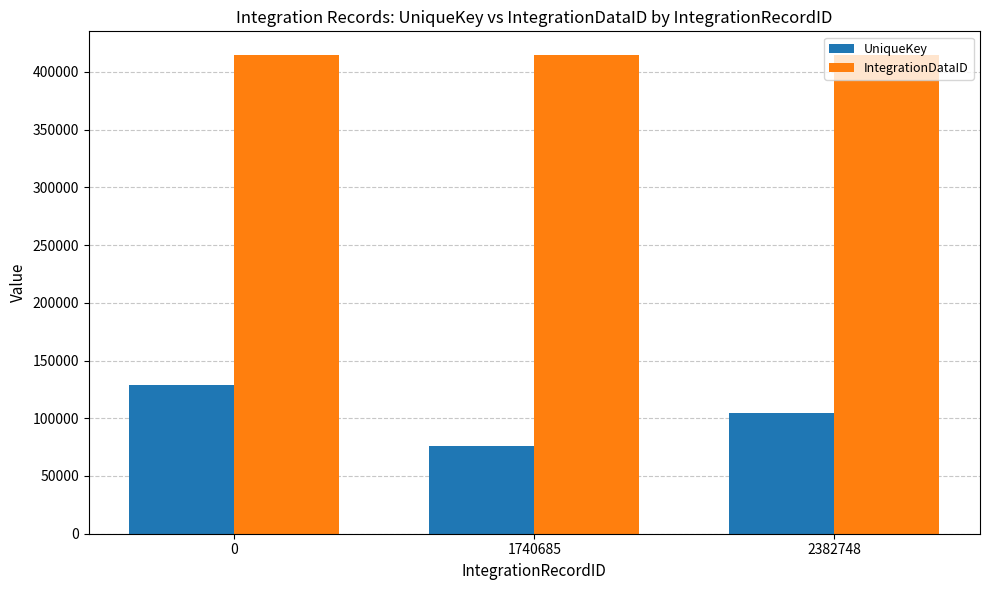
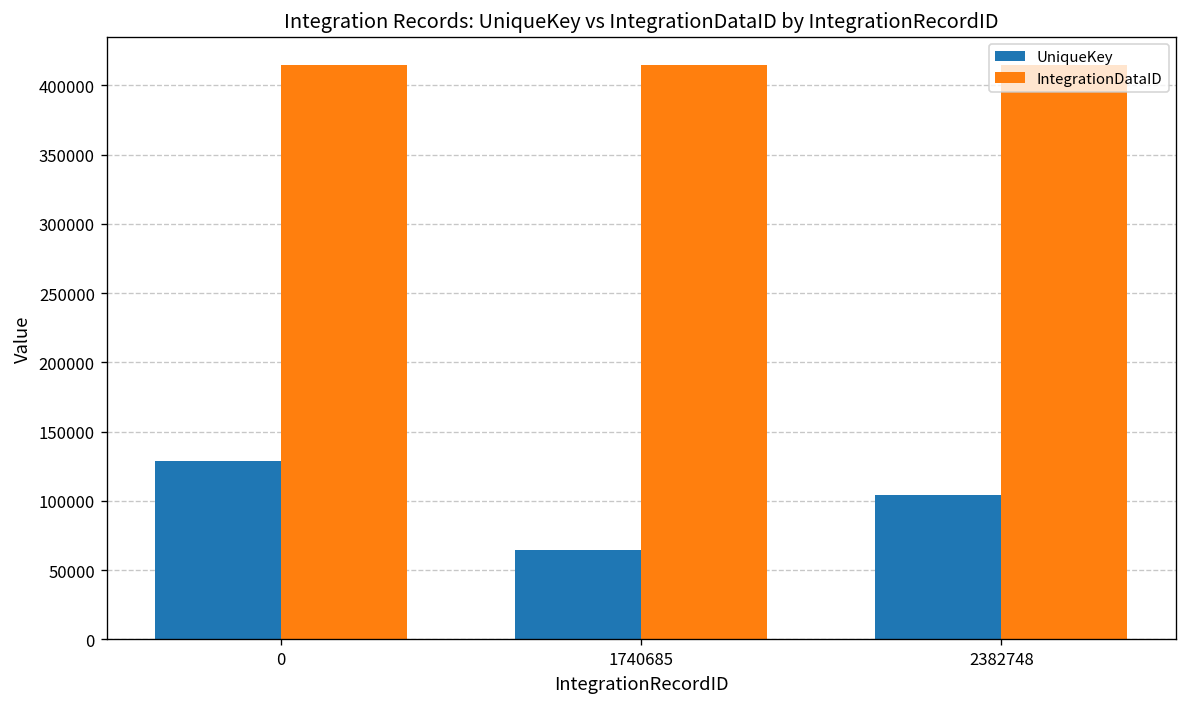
UniqueKey, 1740685: 76000 -> 65000
